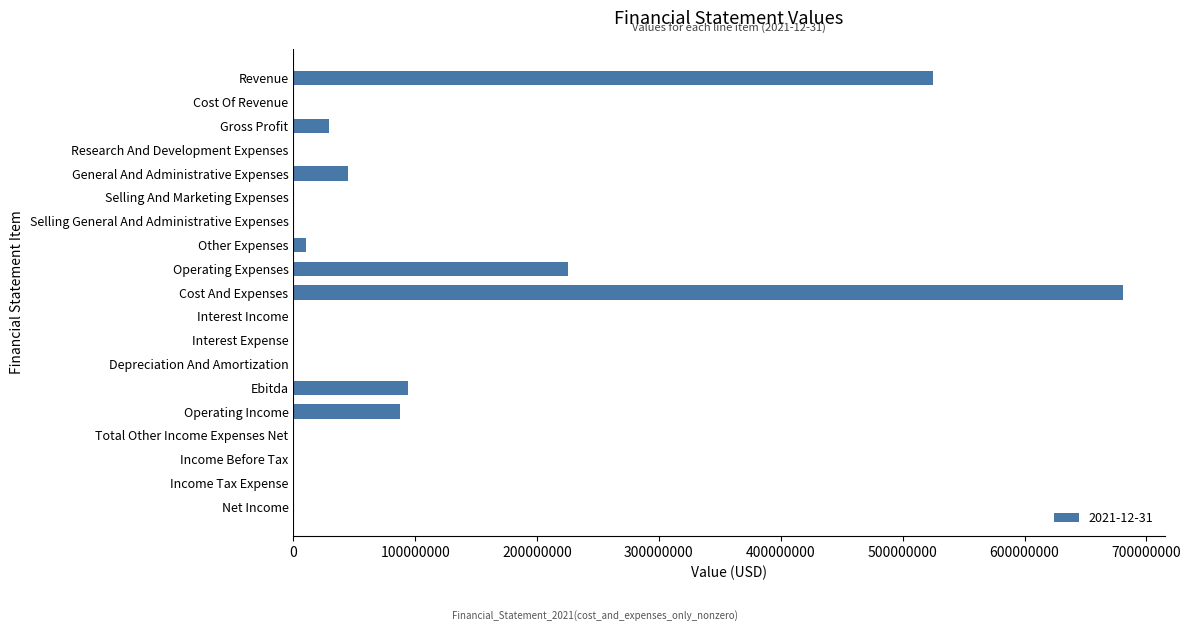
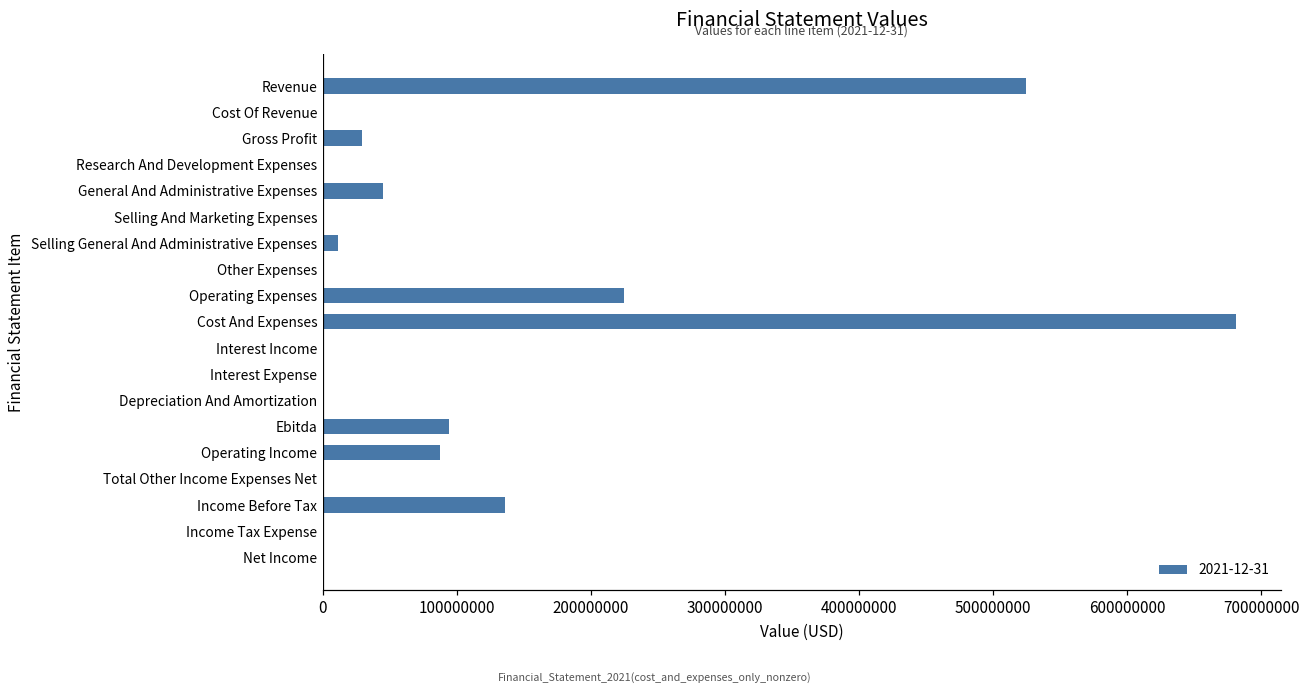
Selling General And Administrative Expenses: 0 -> 11000000
Other Expenses: 11000000 -> 0
Income Before Tax: 0 -> 136000000
